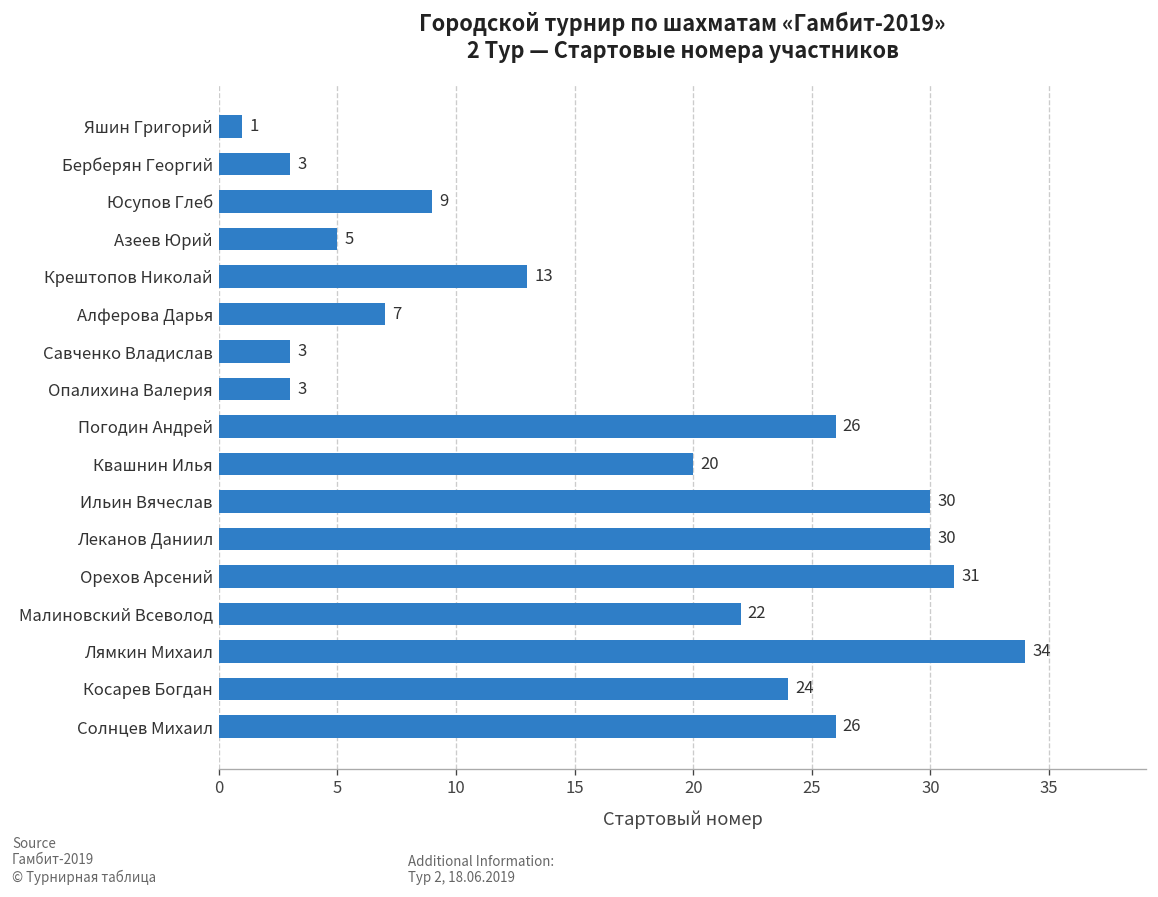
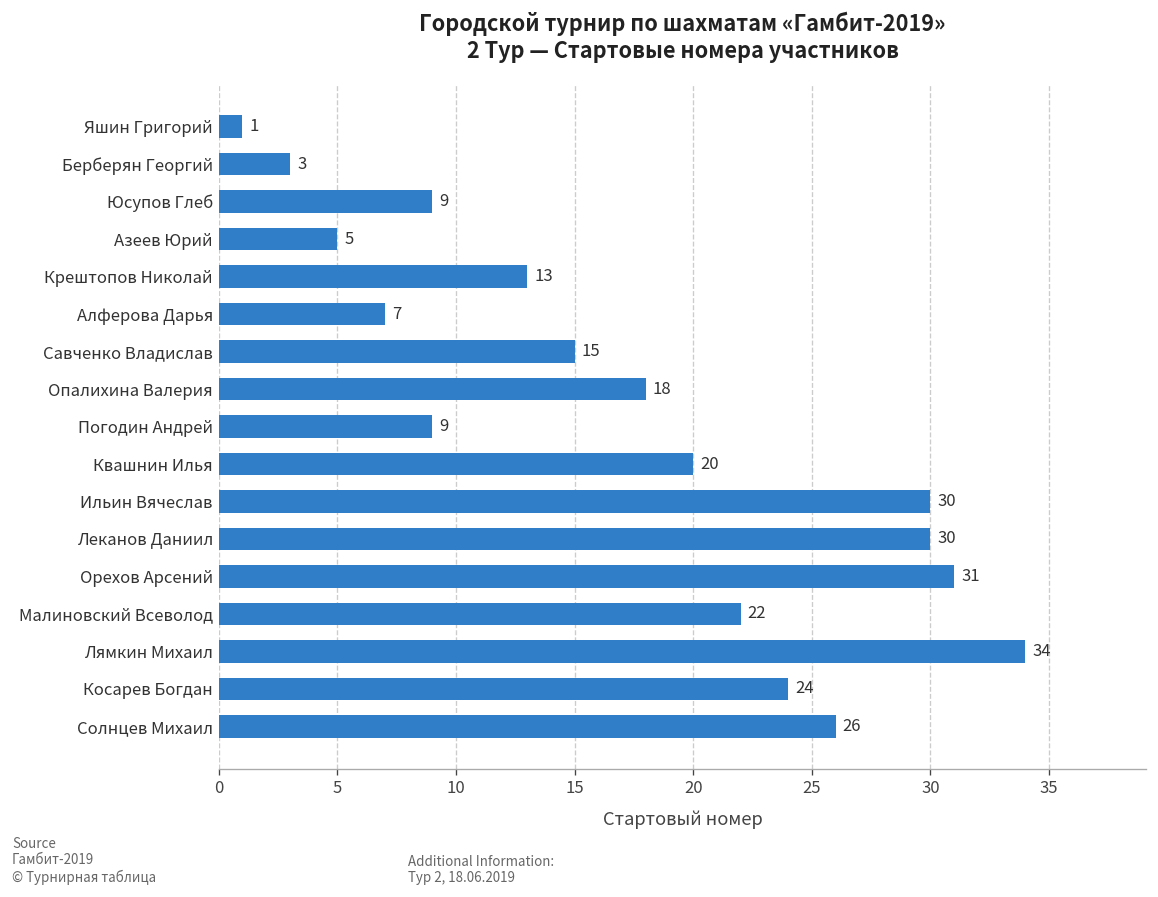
Савченко Владислав: 3 -> 15
Опалихина Валерия: 3 -> 18
Погодин Андрей: 26 -> 9
